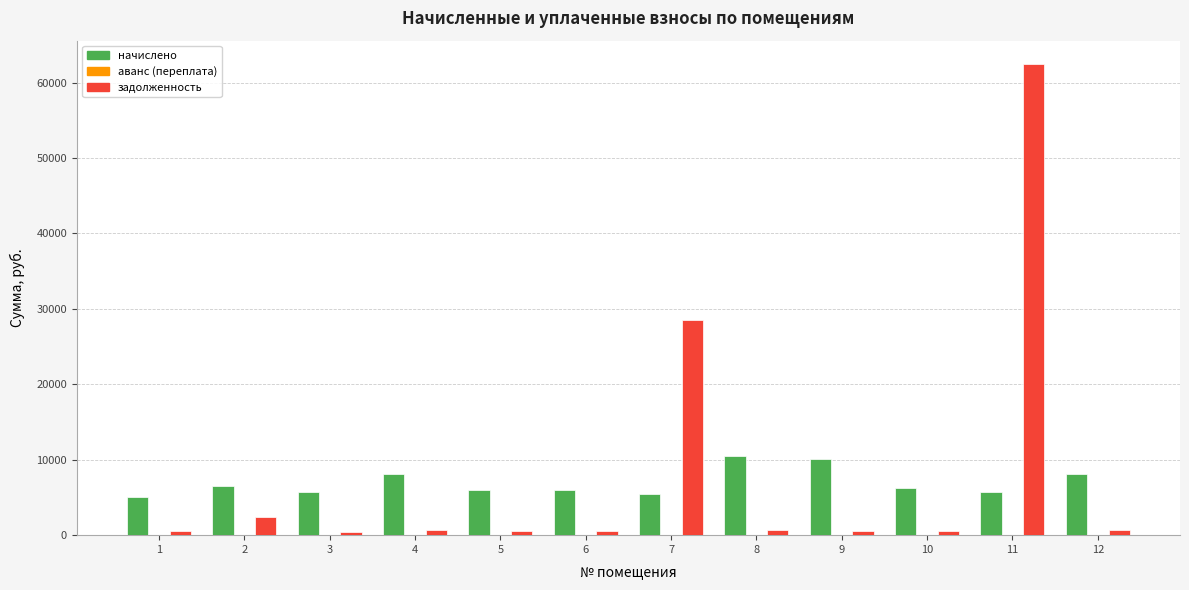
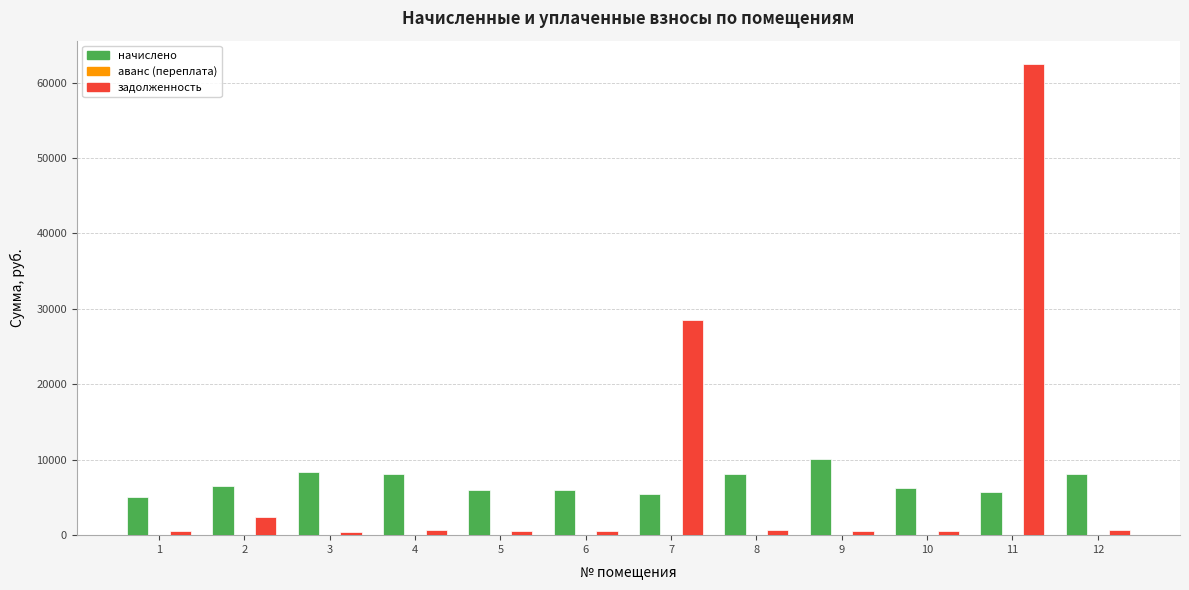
начислено, 3: 6000 -> 8000
начислено, 8: 10000 -> 8000
